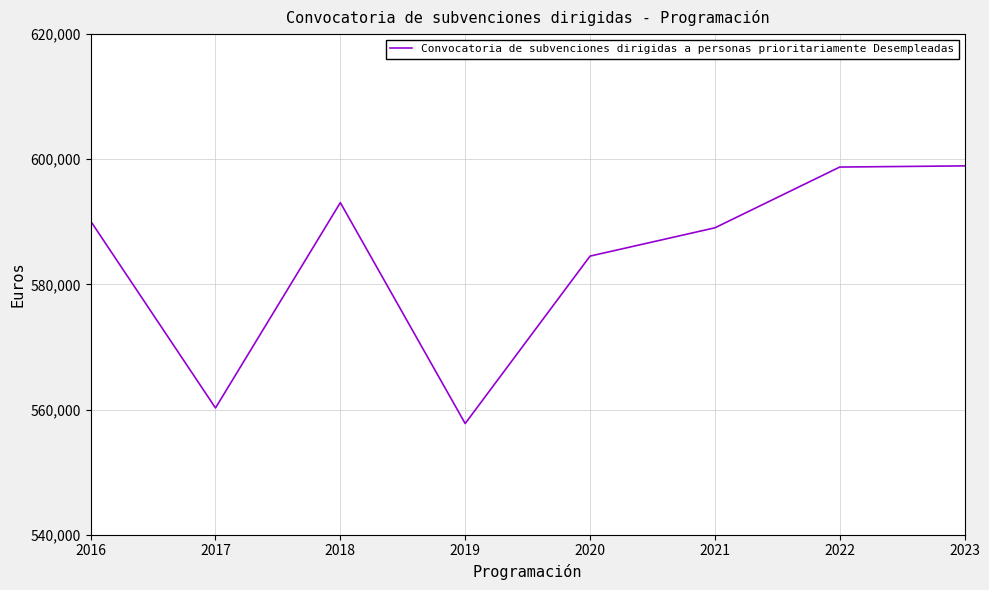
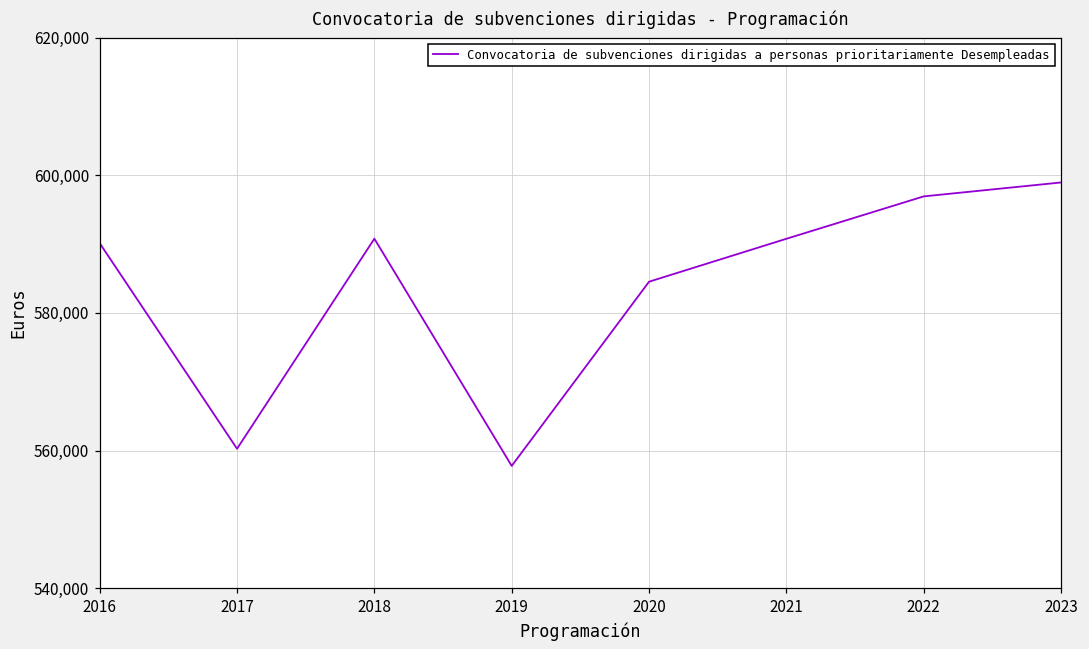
2018: 593,000 -> 591,000
2021: 589,000 -> 591,000
2022: 599,000 -> 597,000
